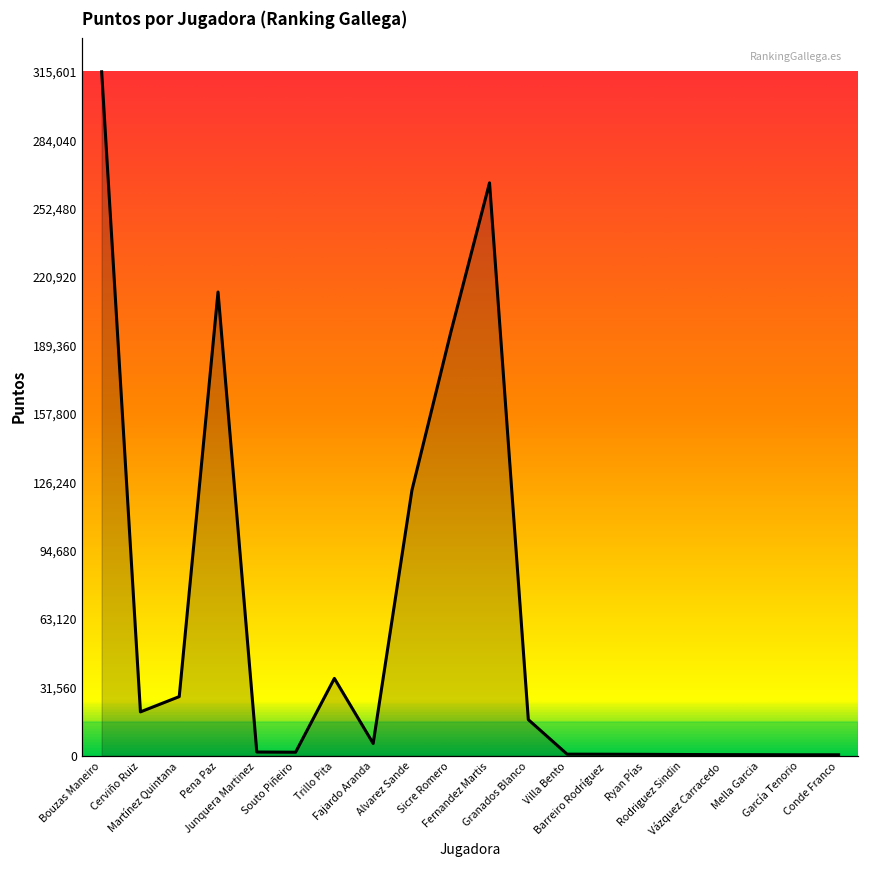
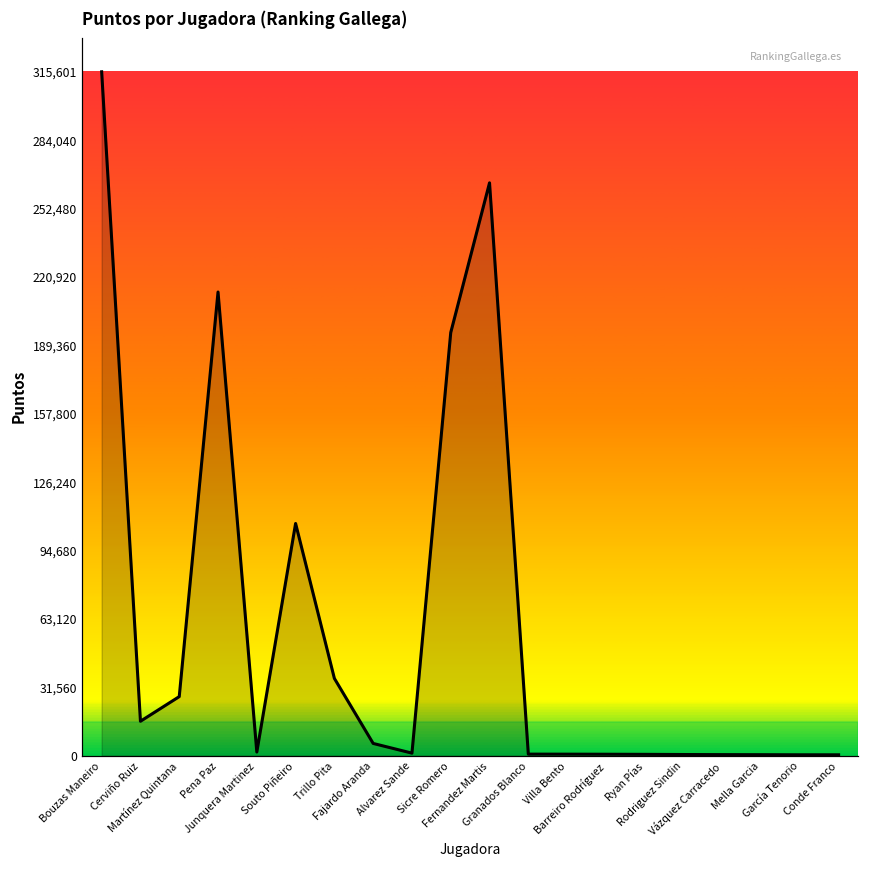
Cerviño Ruiz: 20,000 -> 16,000
Souto Piñeiro: 2,000 -> 107,000
Alvarez Sande: 123,000 -> 1,000
Granados Blanco: 17,000 -> 1,000
